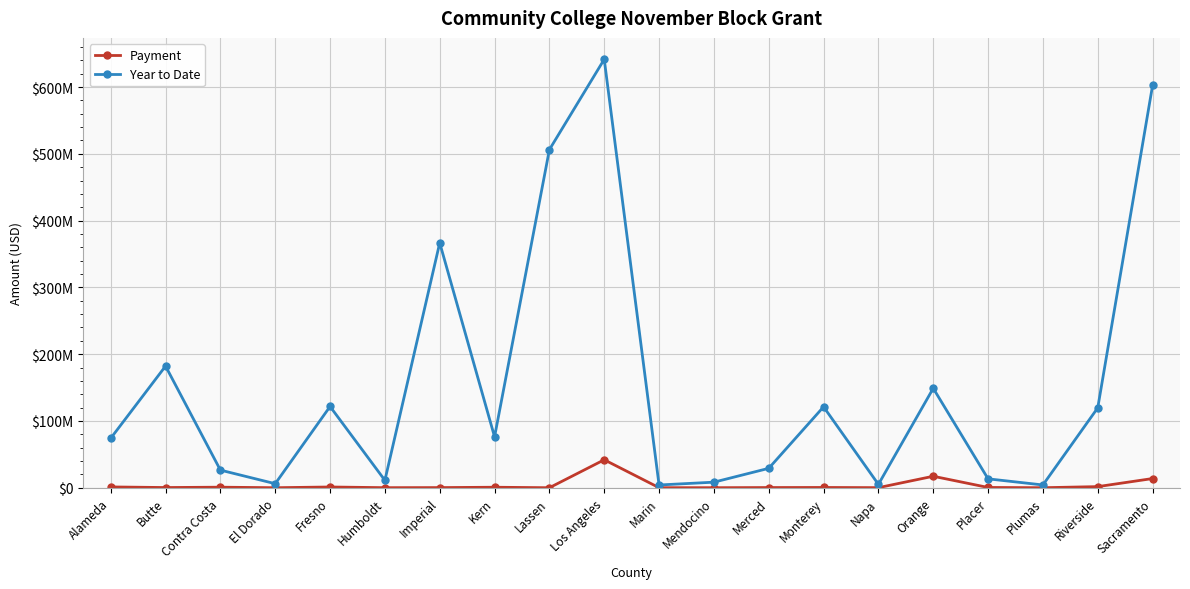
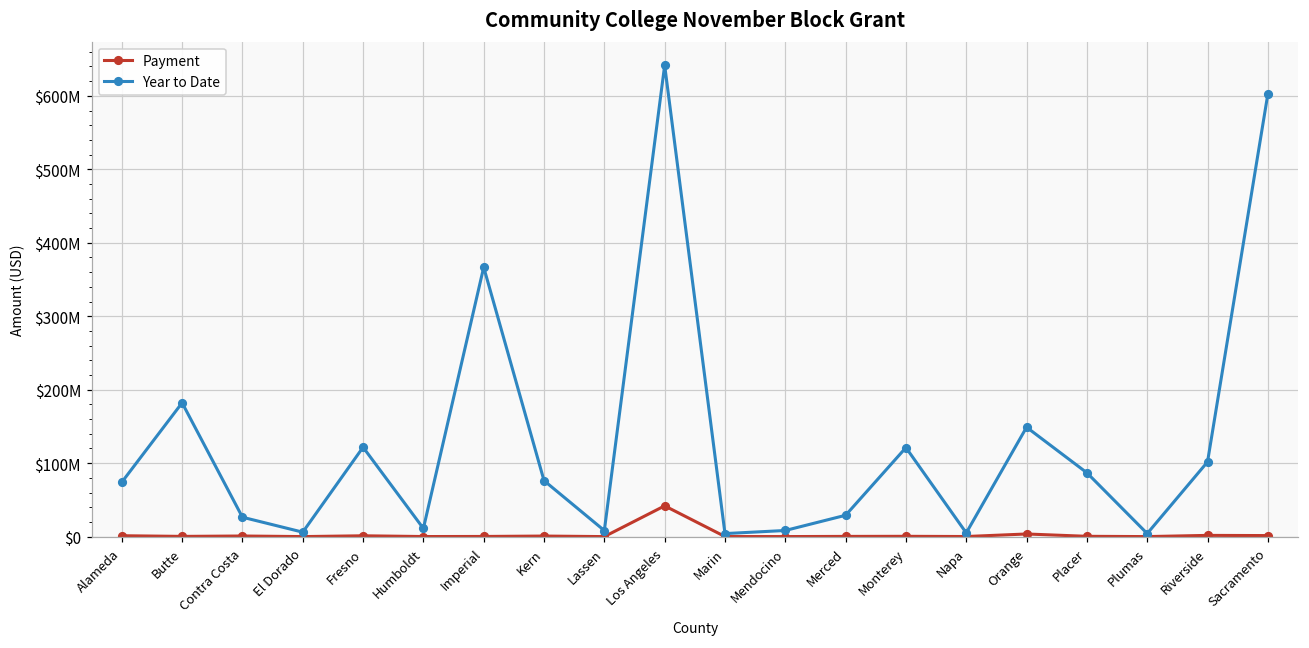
Year to Date, Lassen: $510000000 -> $10000000
Payment, Orange: $20000000 -> $0
Year to Date, Placer: $10000000 -> $90000000
Year to Date, Riverside: $120000000 -> $100000000
Payment, Sacramento: $10000000 -> $0
